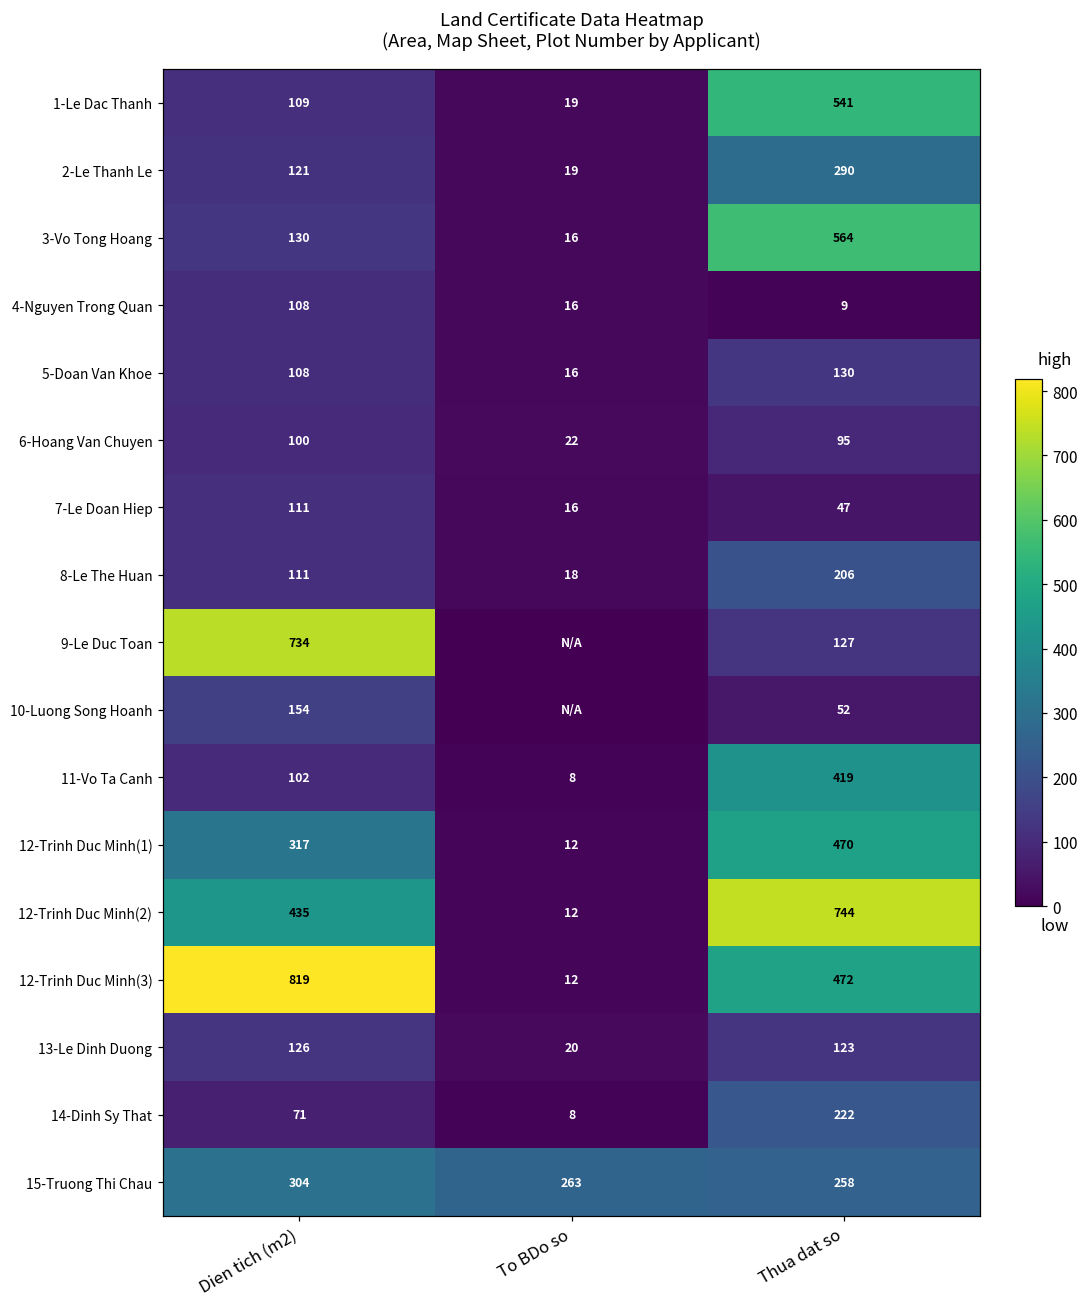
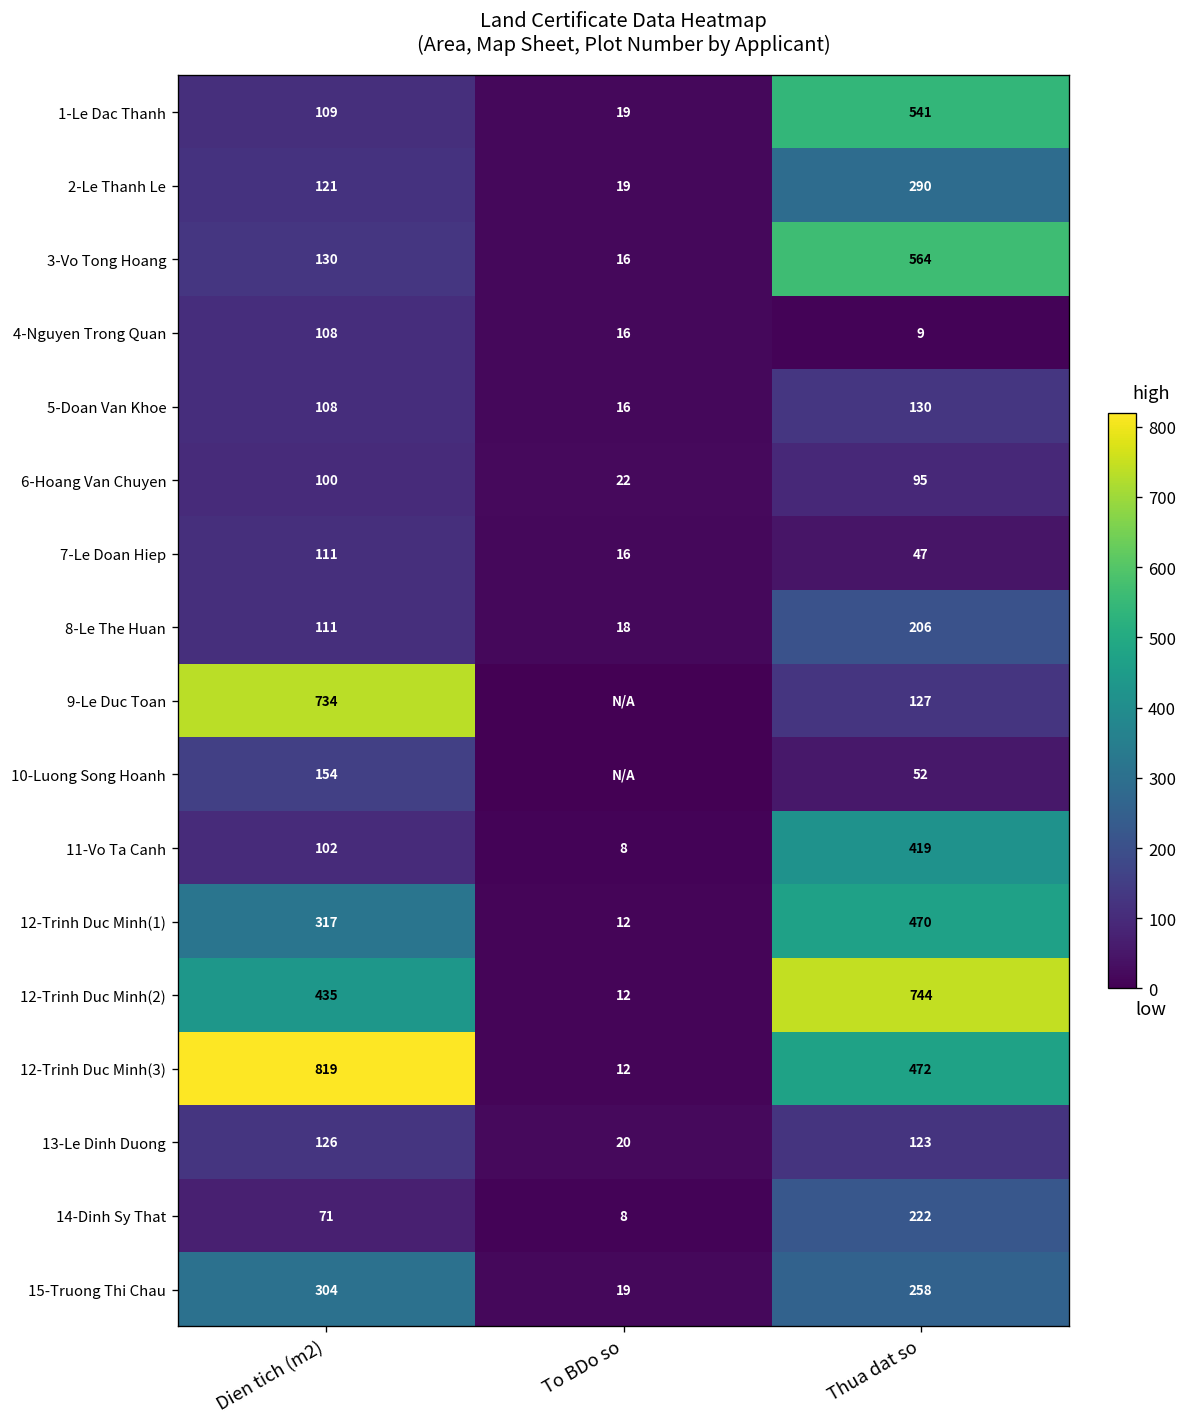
15-Truong Thi Chau, To BDo so: 263 -> 19
